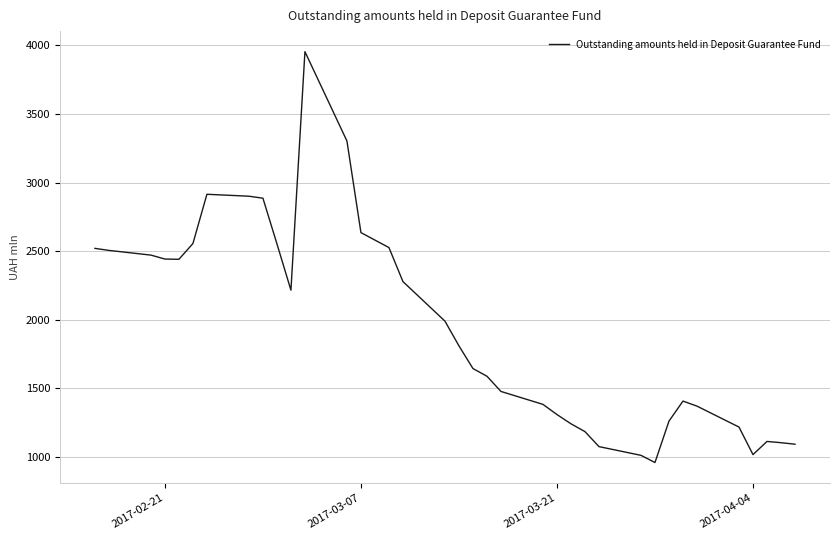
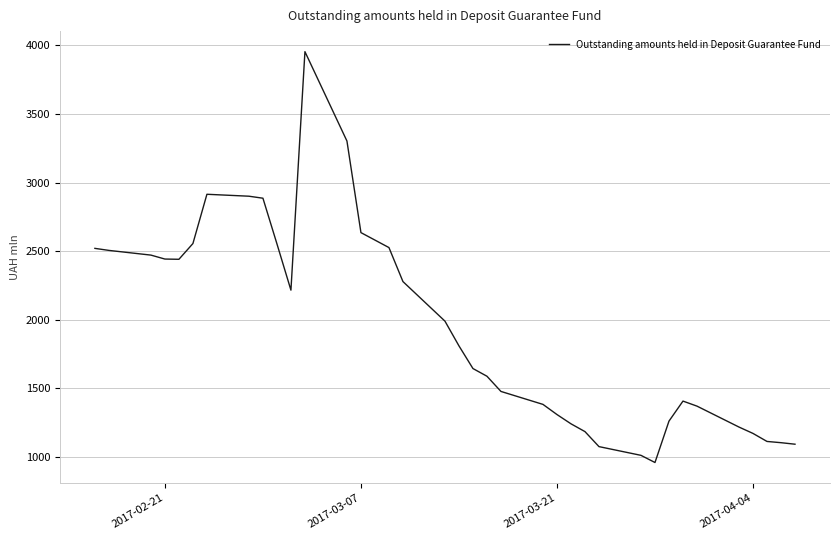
2017-04-04: 1020 -> 1170
